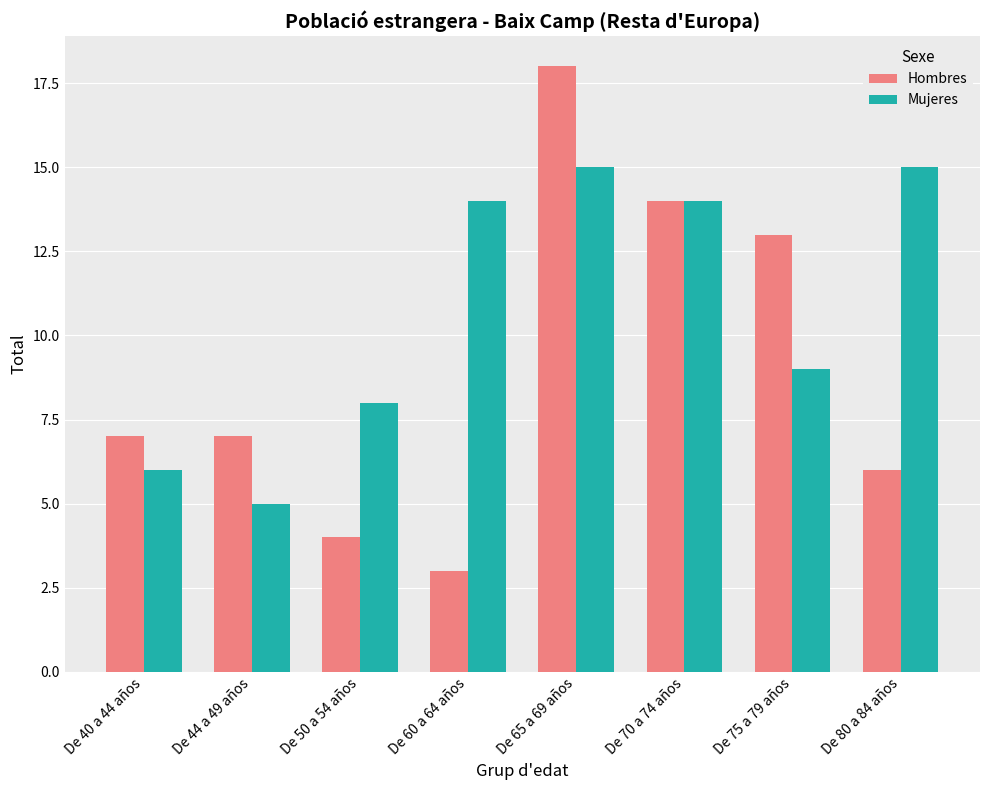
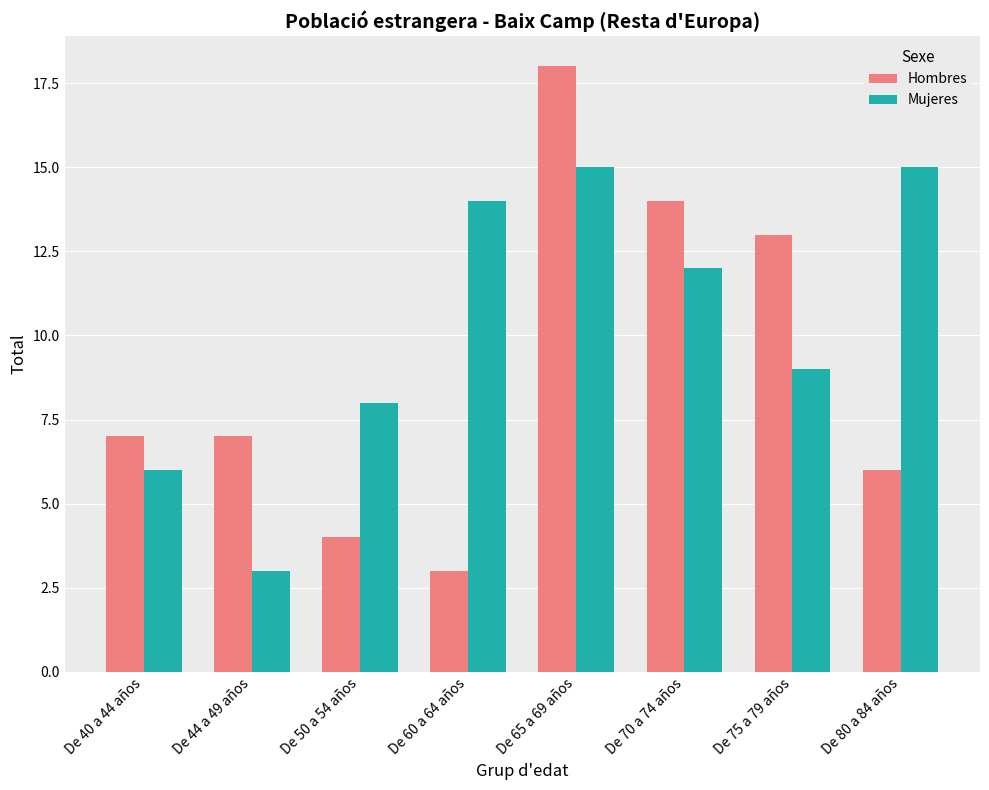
Mujeres, De 44 a 49 años: 5 -> 3
Mujeres, De 70 a 74 años: 14 -> 12
